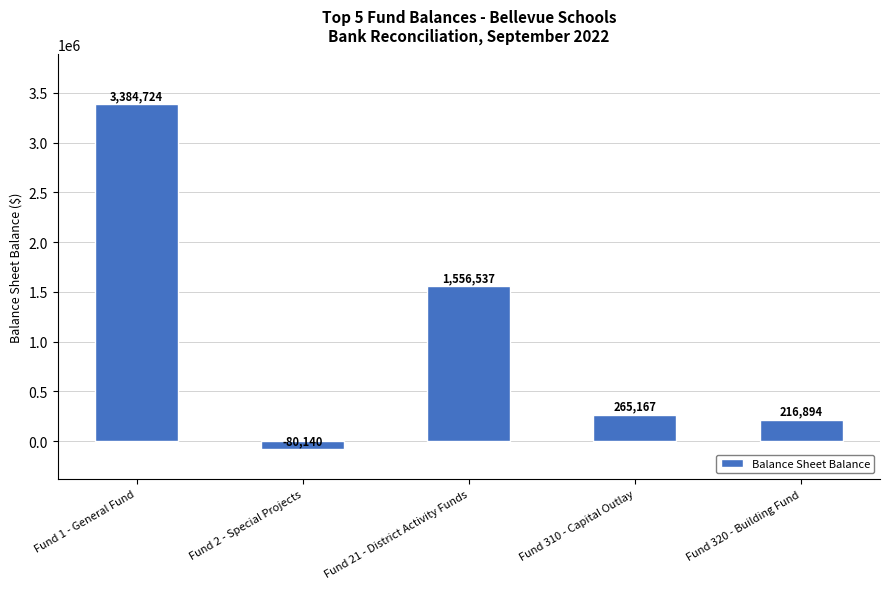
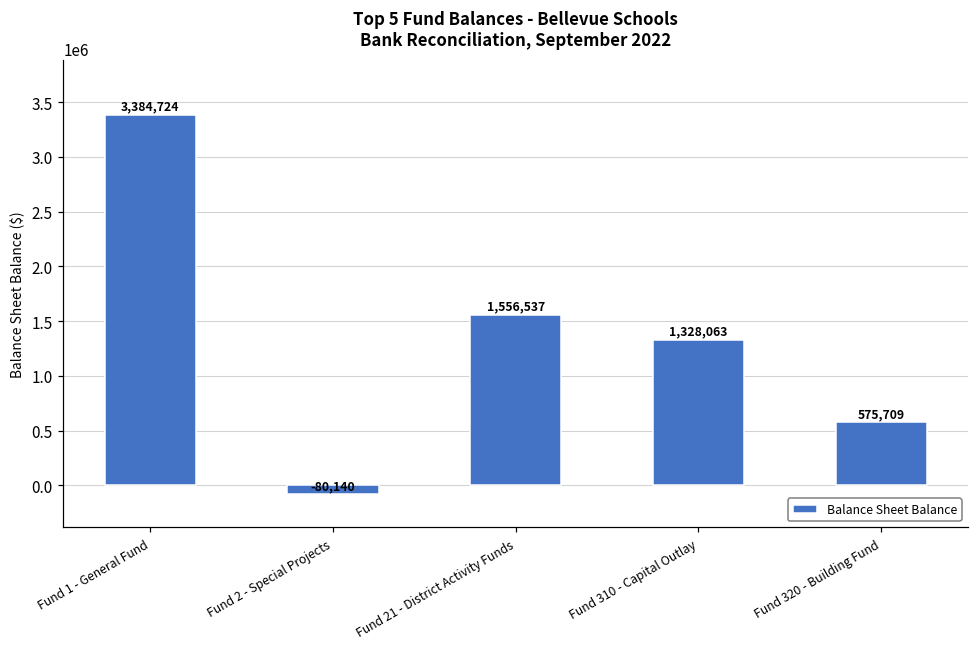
Fund 310 - Capital Outlay: 265,167 -> 1,328,063
Fund 320 - Building Fund: 216,894 -> 575,709
